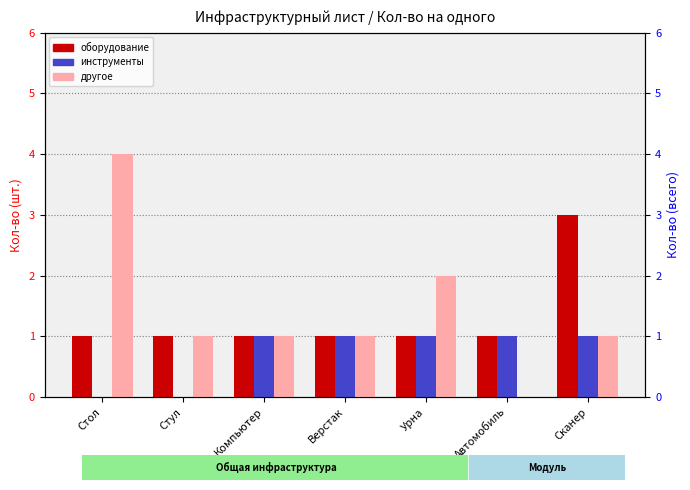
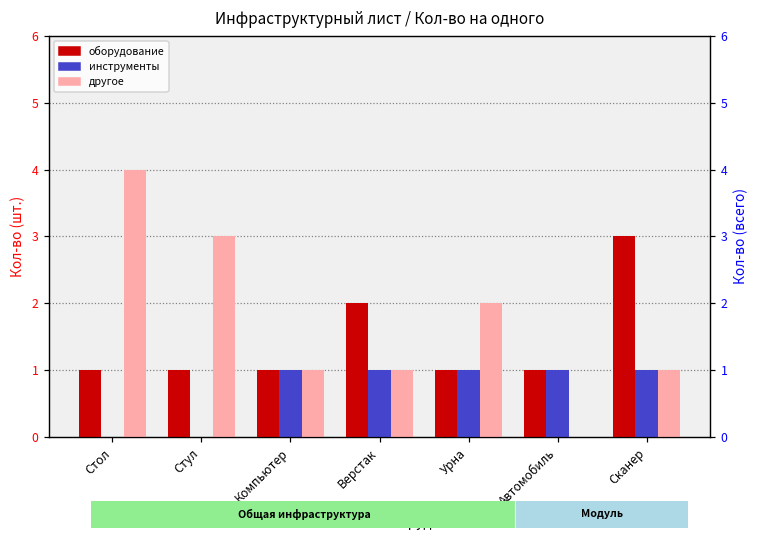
другое, Стул: 1 -> 3
оборудование, Верстак: 1 -> 2
